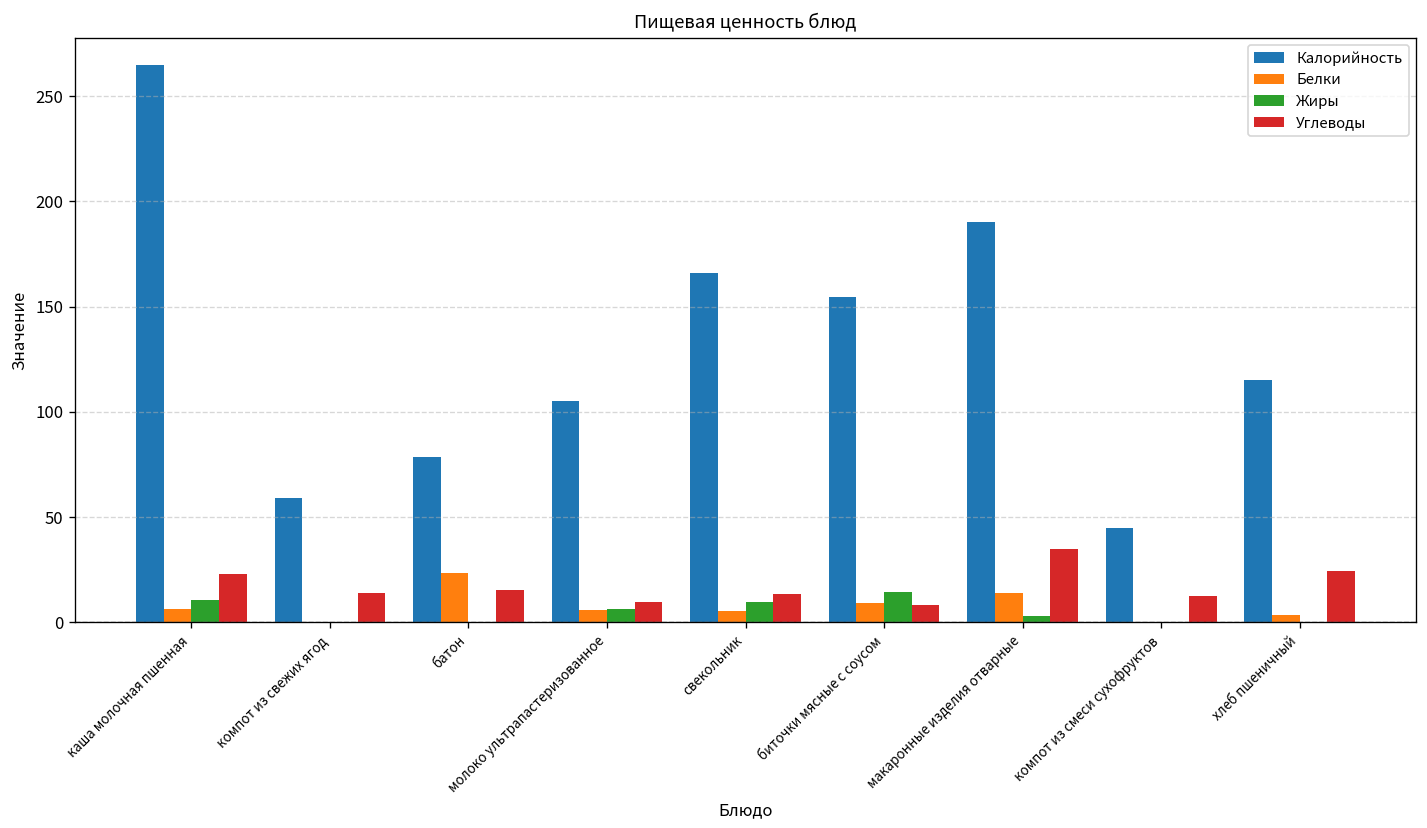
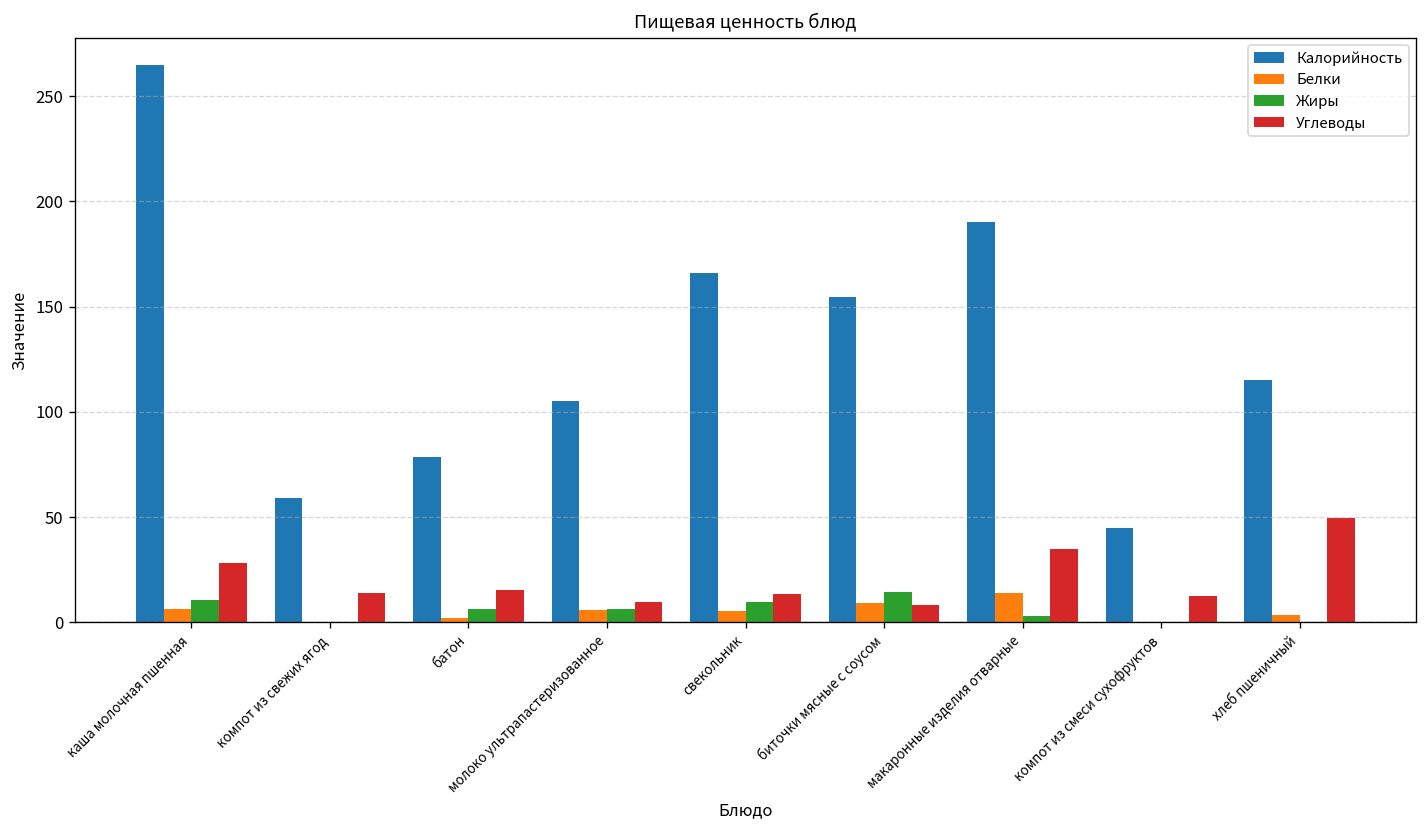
Углеводы, каша молочная пшенная: 23 -> 28
Белки, батон: 23 -> 2
Жиры, батон: 0 -> 6
Углеводы, хлеб пшеничный: 24 -> 49
